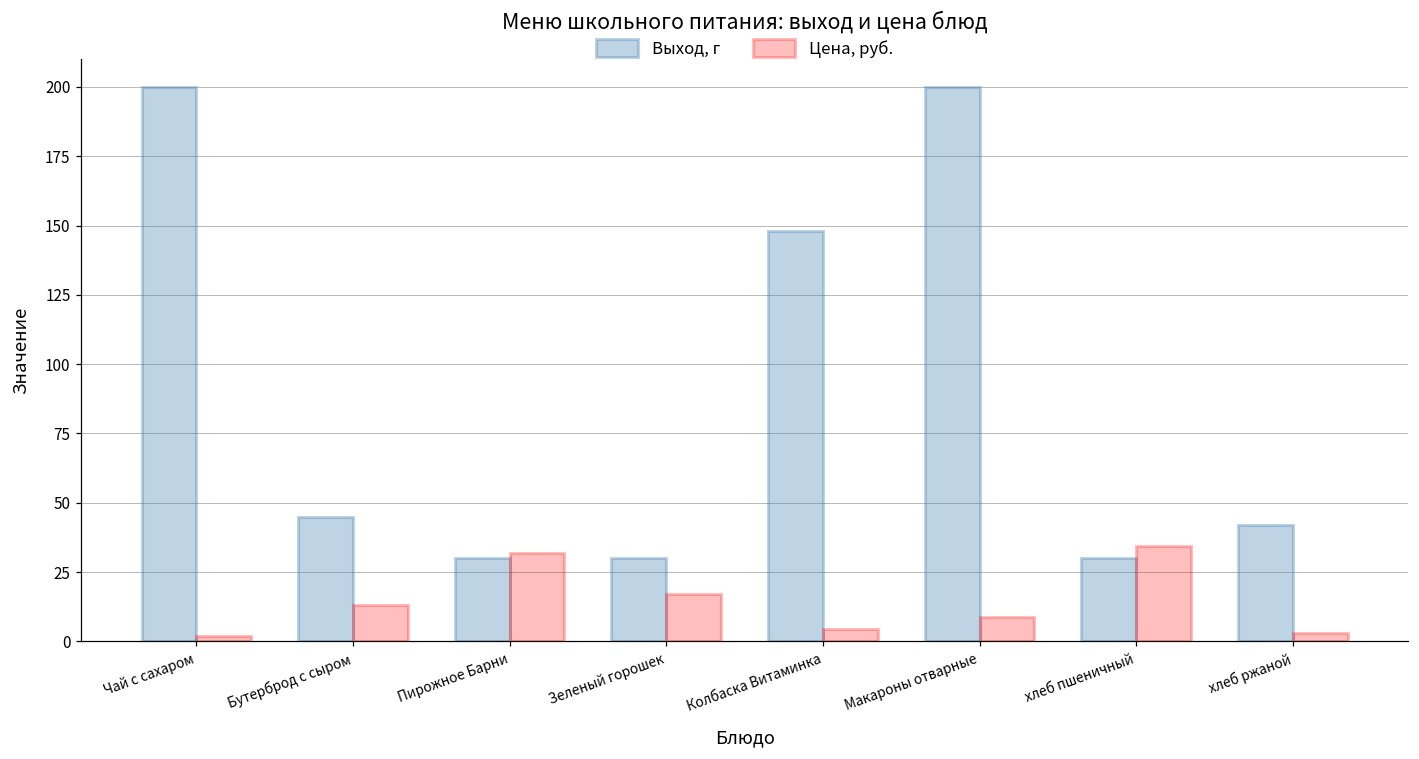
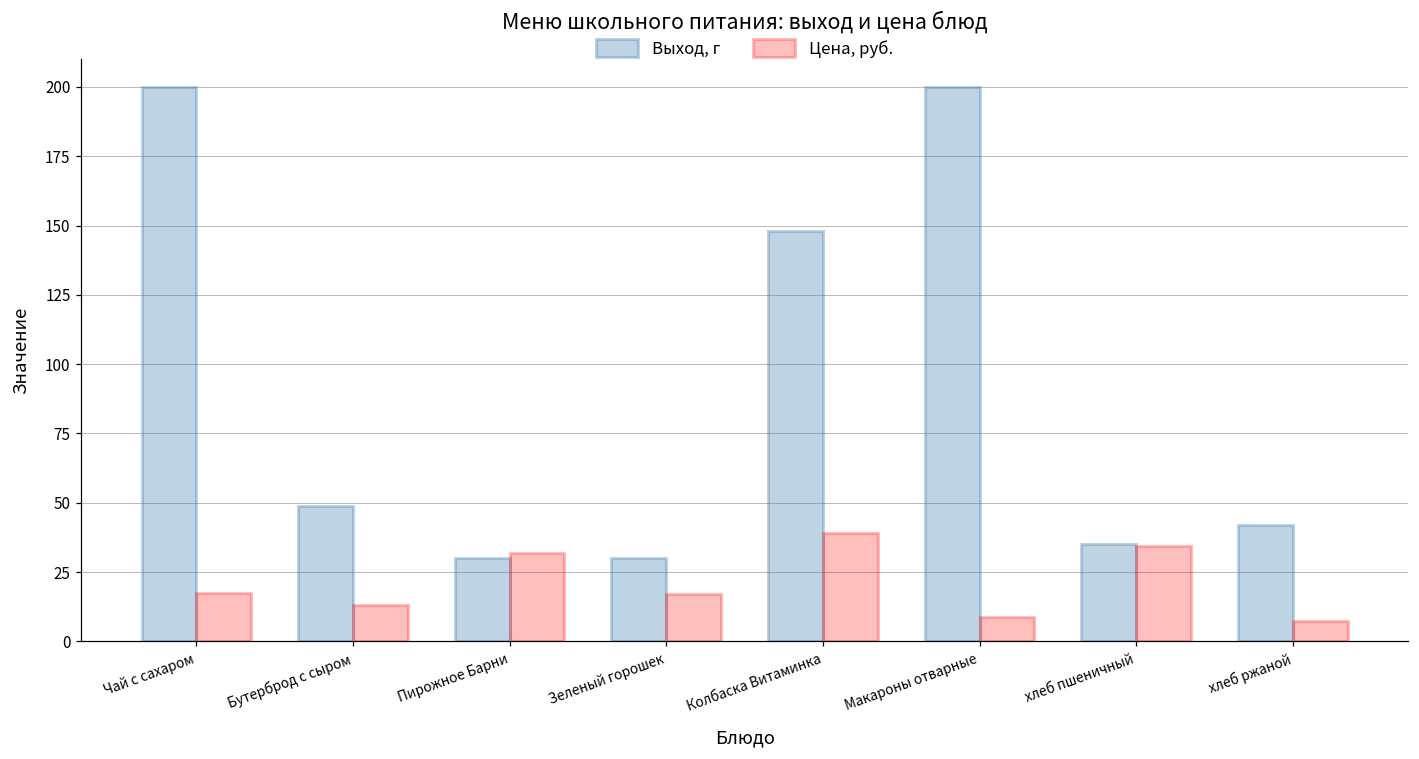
Цена, руб., Чай с сахаром: 2 -> 17
Выход, г, Бутерброд с сыром: 45 -> 49
Цена, руб., Колбаска Витаминка: 5 -> 39
Выход, г, хлеб пшеничный: 30 -> 35
Цена, руб., хлеб ржаной: 3 -> 7
